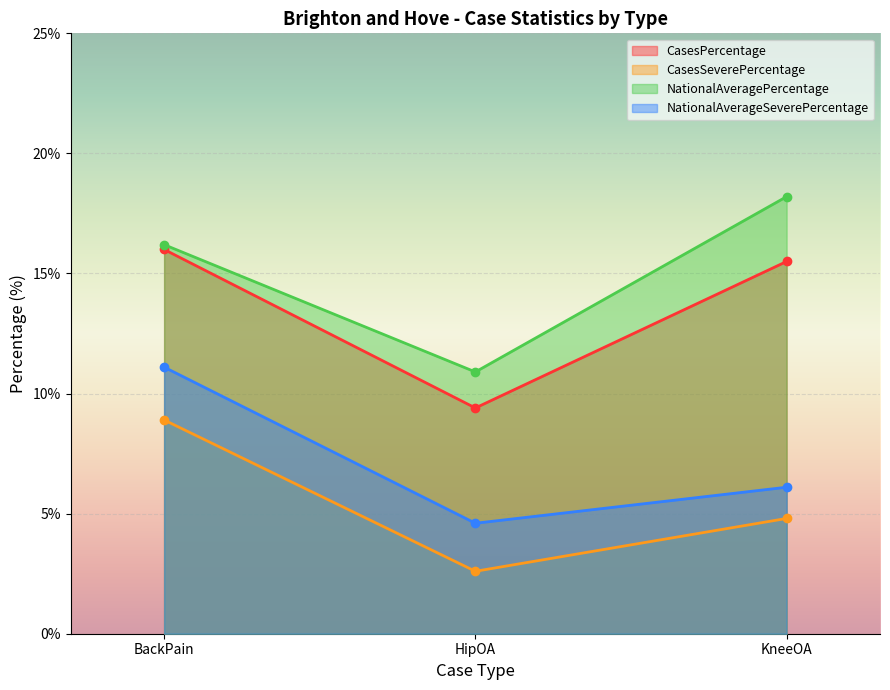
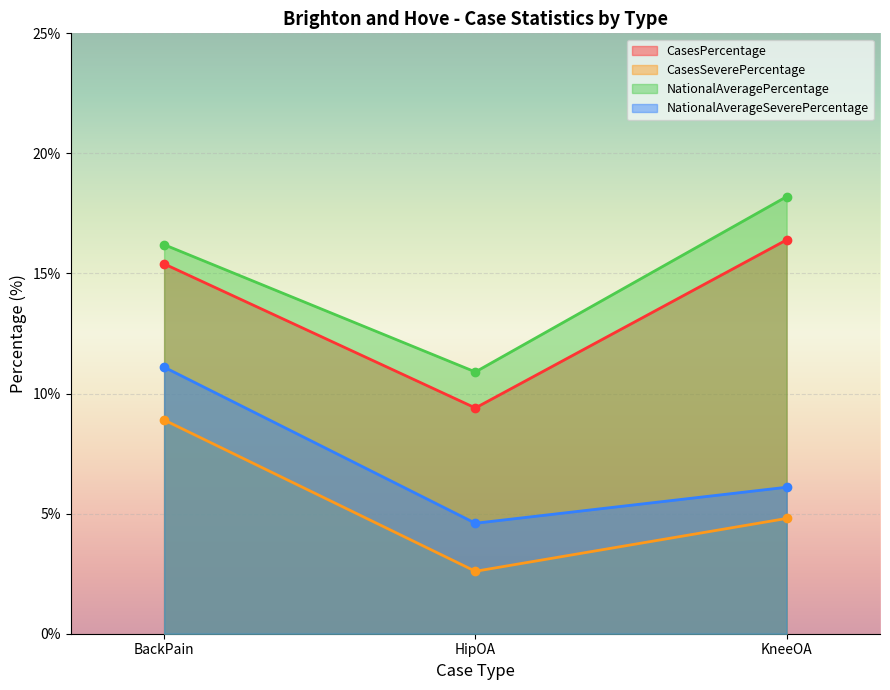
CasesPercentage, BackPain: 16.0% -> 15.4%
CasesPercentage, KneeOA: 15.5% -> 16.4%
